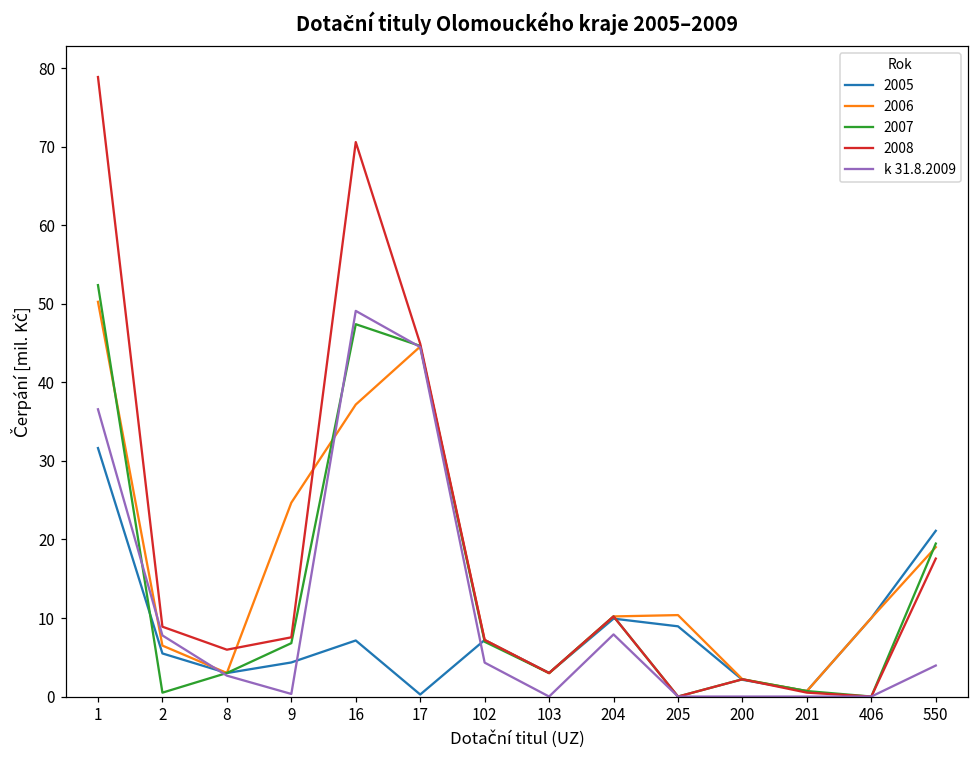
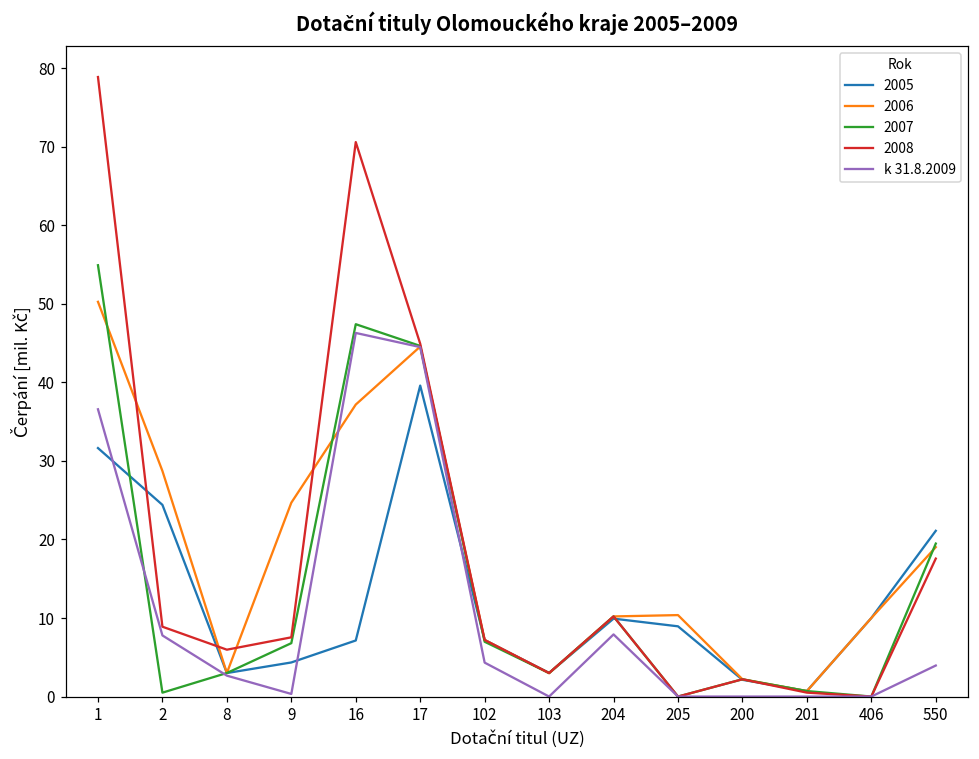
2007, 1: 52 -> 55
2005, 2: 5 -> 24
2006, 2: 6 -> 29
k 31.8.2009, 16: 49 -> 46
2005, 17: 0 -> 40
